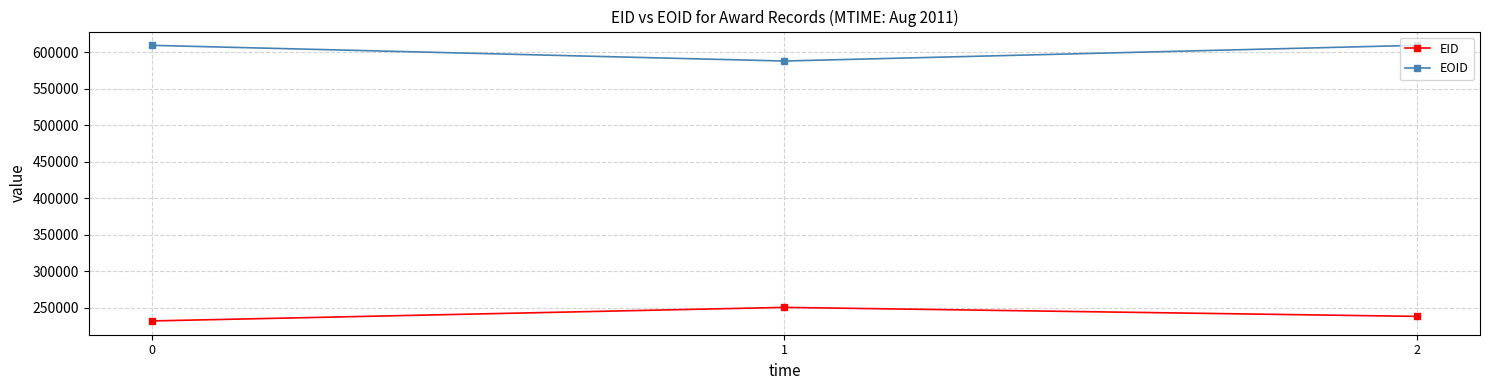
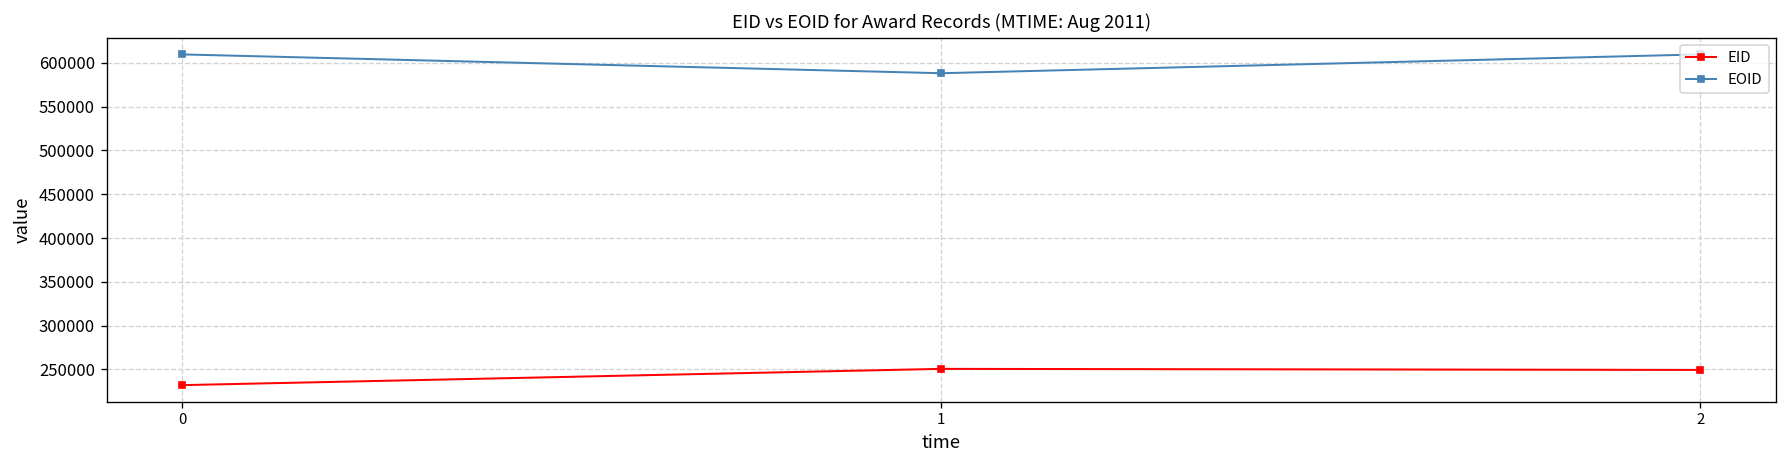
EID, 2: 240000 -> 250000
